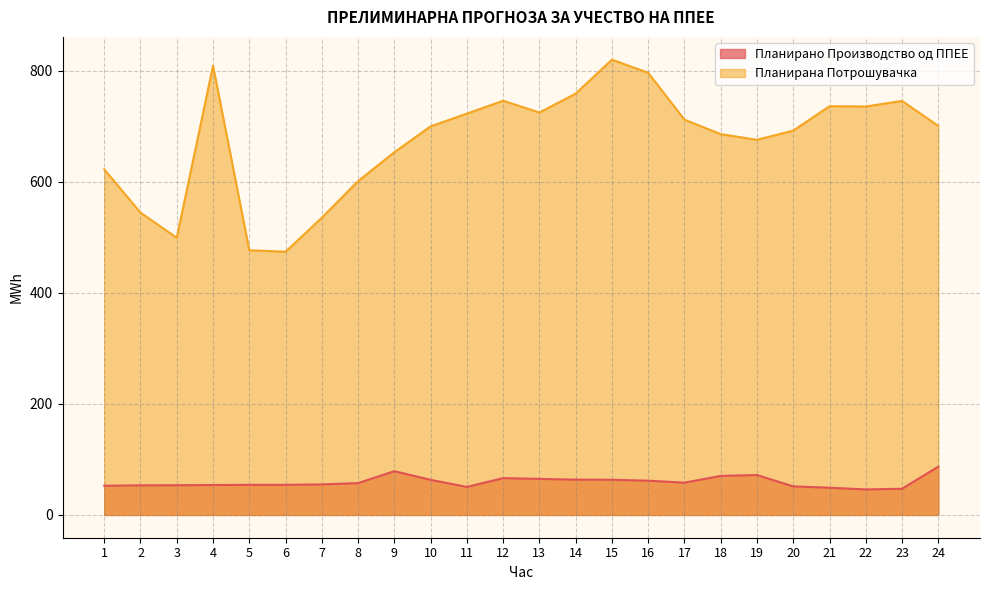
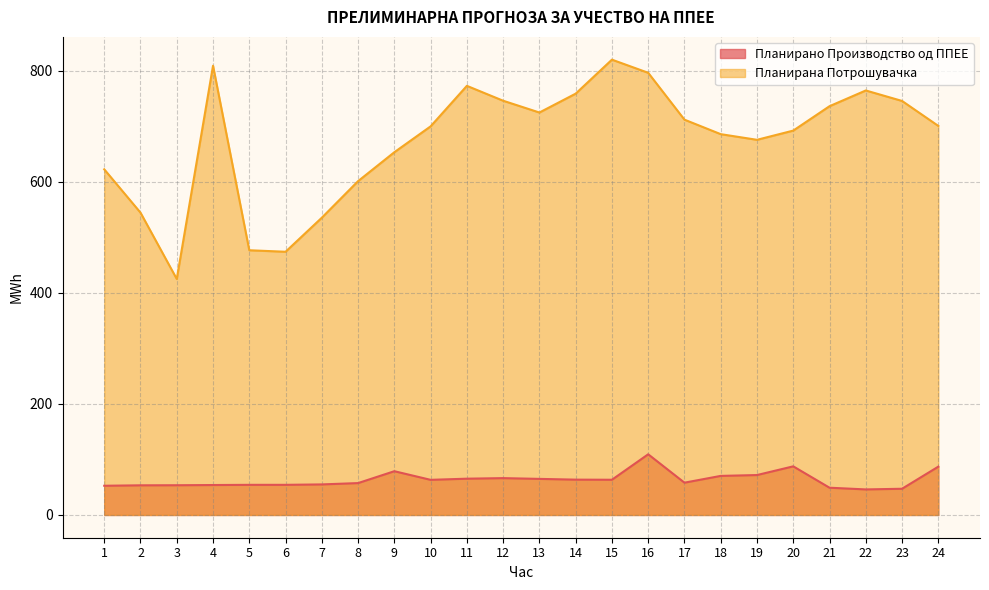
Планирана Потрошувачка, 3: 500 -> 420
Планирано Производство од ППЕЕ, 11: 50 -> 70
Планирана Потрошувачка, 11: 720 -> 770
Планирано Производство од ППЕЕ, 16: 60 -> 110
Планирано Производство од ППЕЕ, 20: 50 -> 90
Планирана Потрошувачка, 22: 740 -> 760
